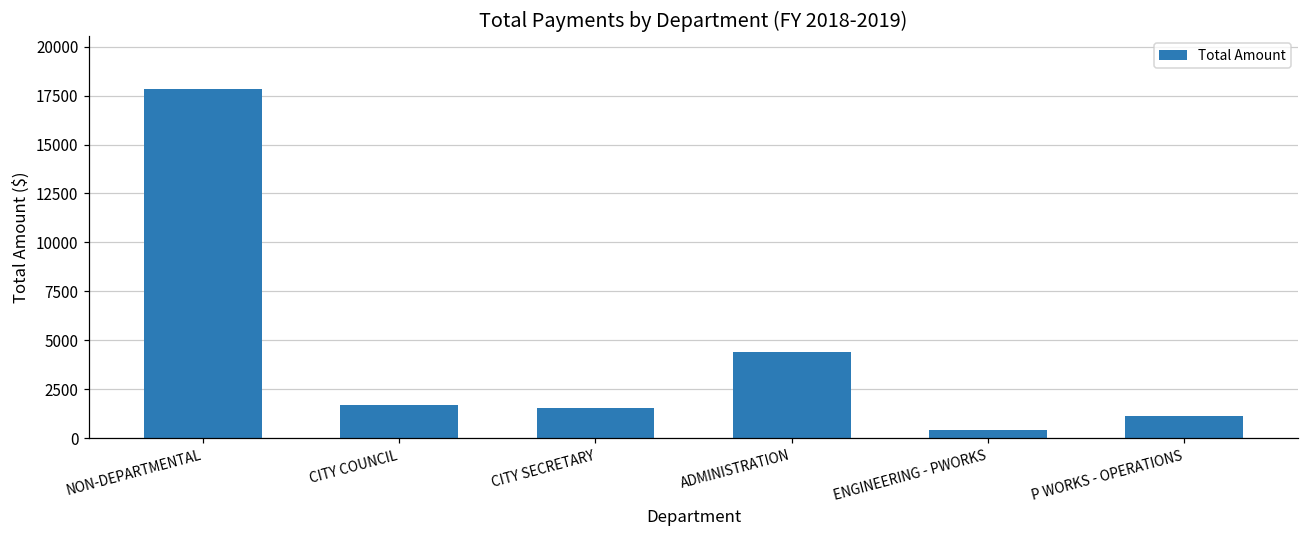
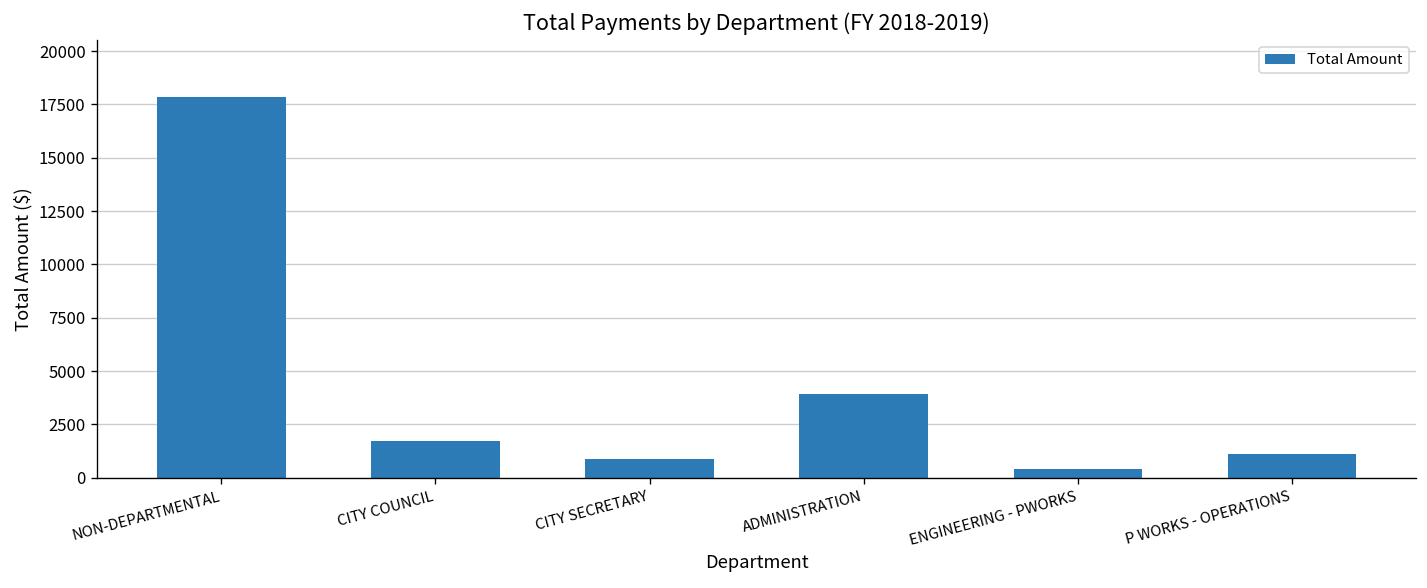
CITY SECRETARY: 1500 -> 900
ADMINISTRATION: 4400 -> 3900
